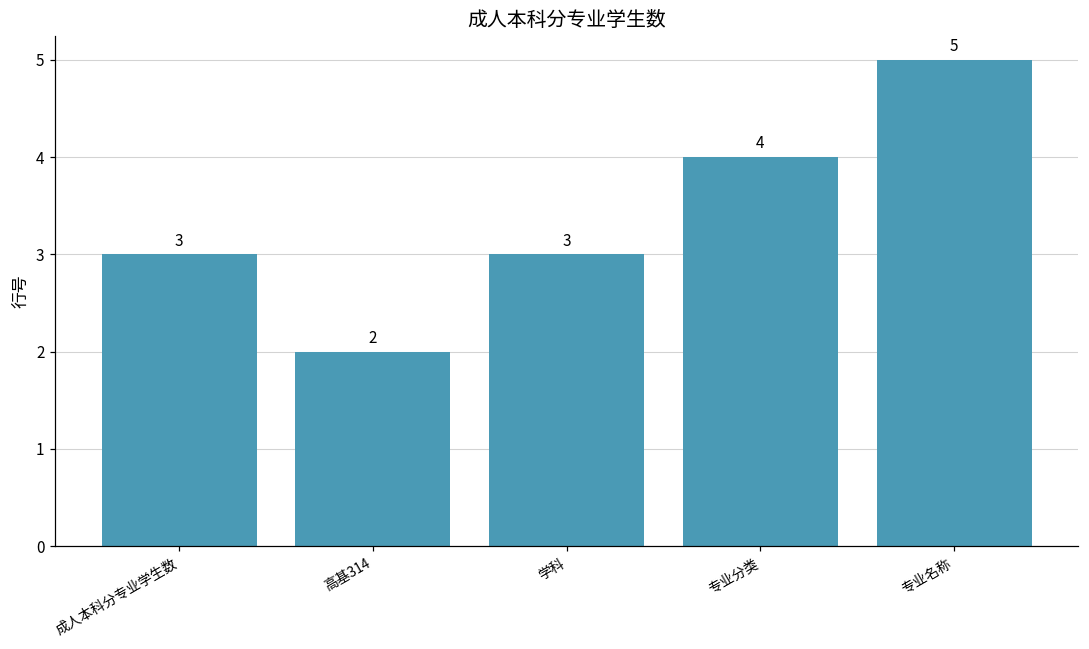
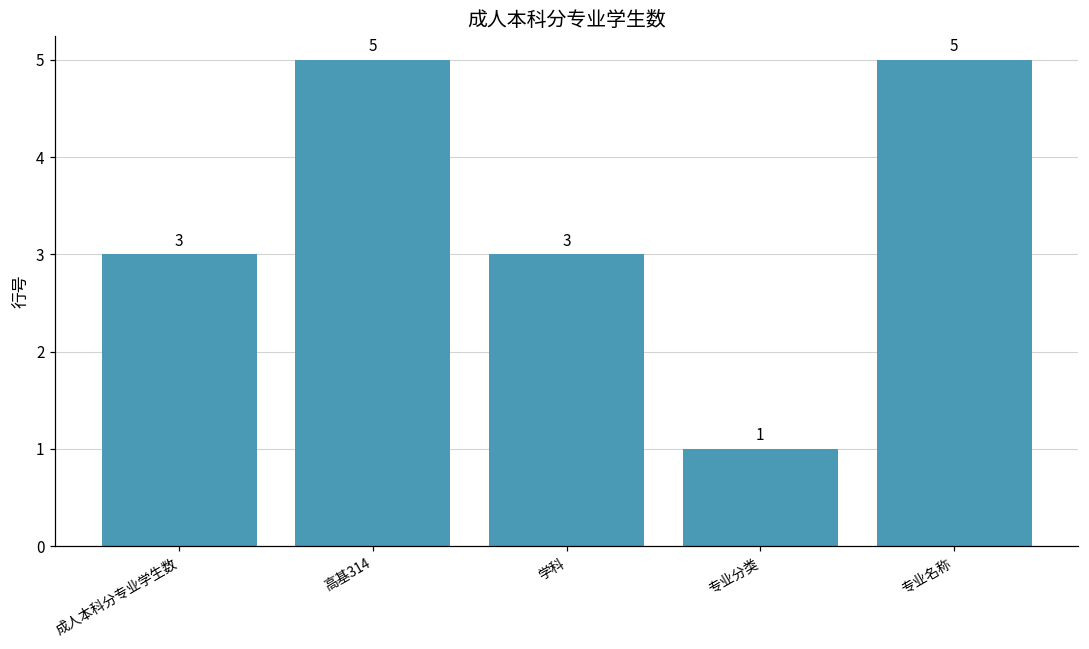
高基314: 2 -> 5
专业分类: 4 -> 1
